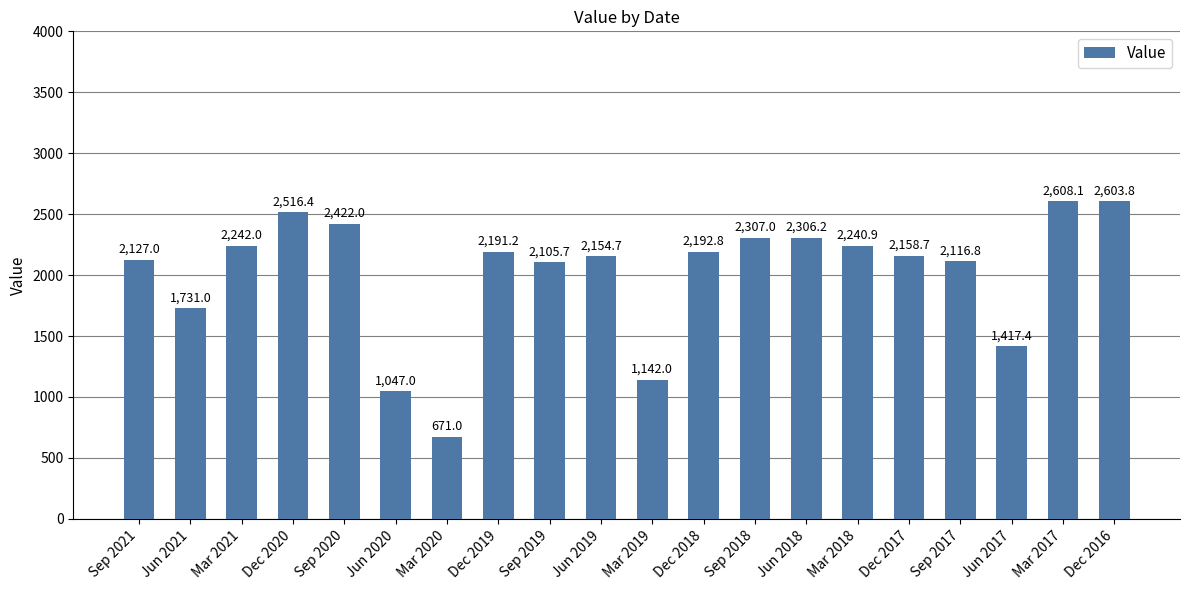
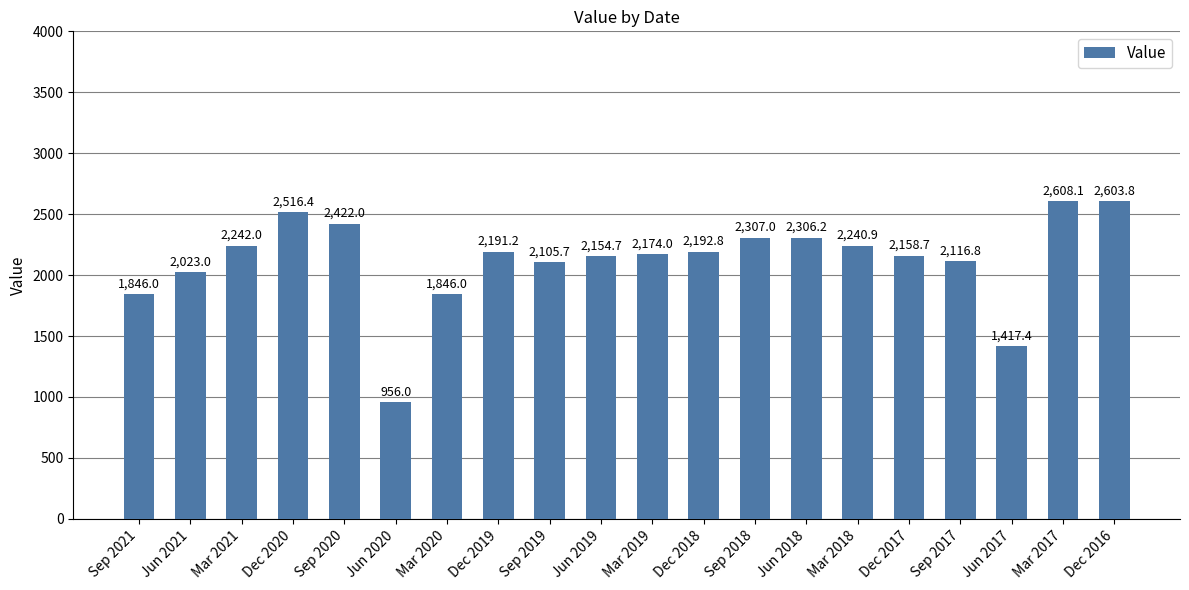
Sep 2021: 2,127.0 -> 1,846.0
Jun 2021: 1,731.0 -> 2,023.0
Jun 2020: 1,047.0 -> 956.0
Mar 2020: 671.0 -> 1,846.0
Mar 2019: 1,142.0 -> 2,174.0
